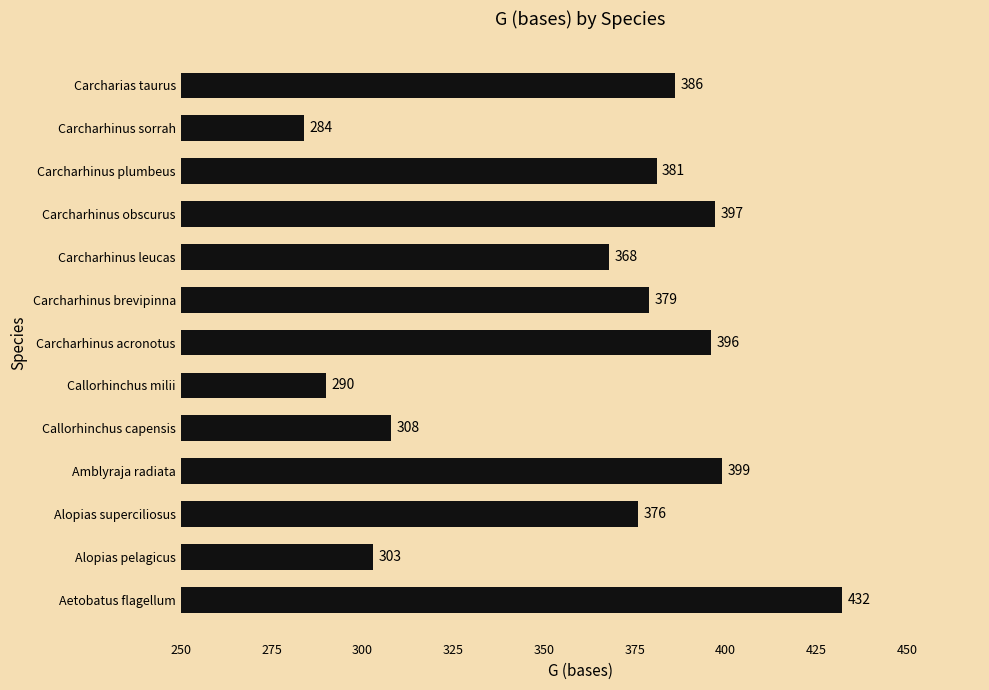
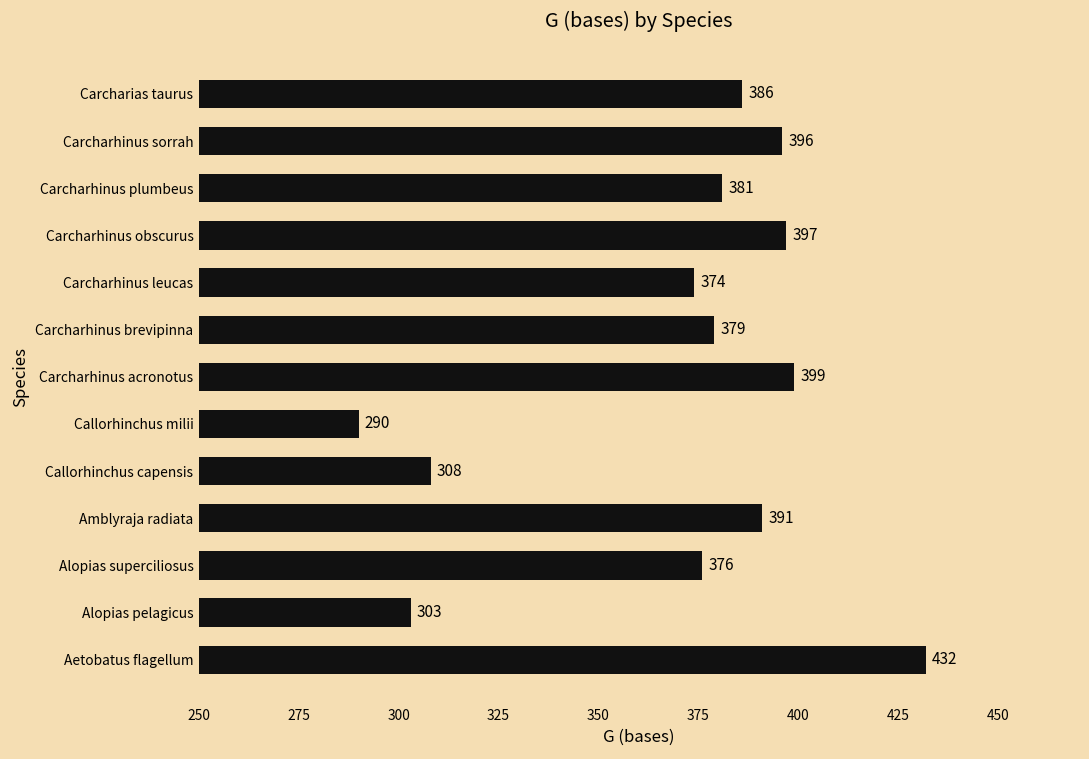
Carcharhinus sorrah: 284 -> 396
Carcharhinus leucas: 368 -> 374
Carcharhinus acronotus: 396 -> 399
Amblyraja radiata: 399 -> 391
